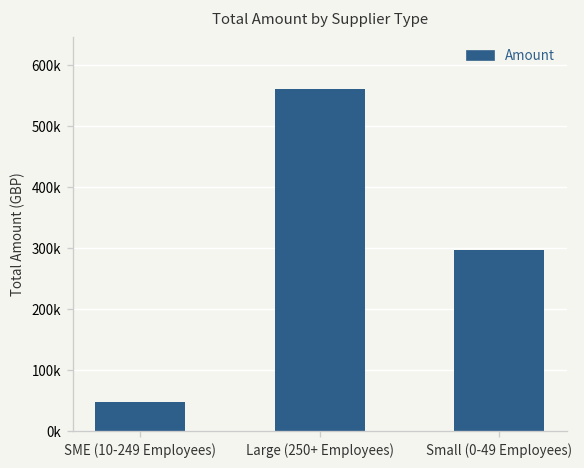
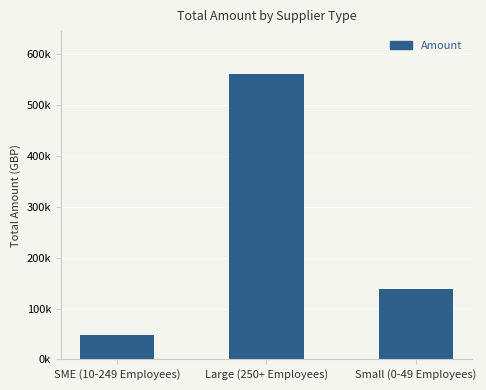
Small (0-49 Employees): 300000 -> 140000
